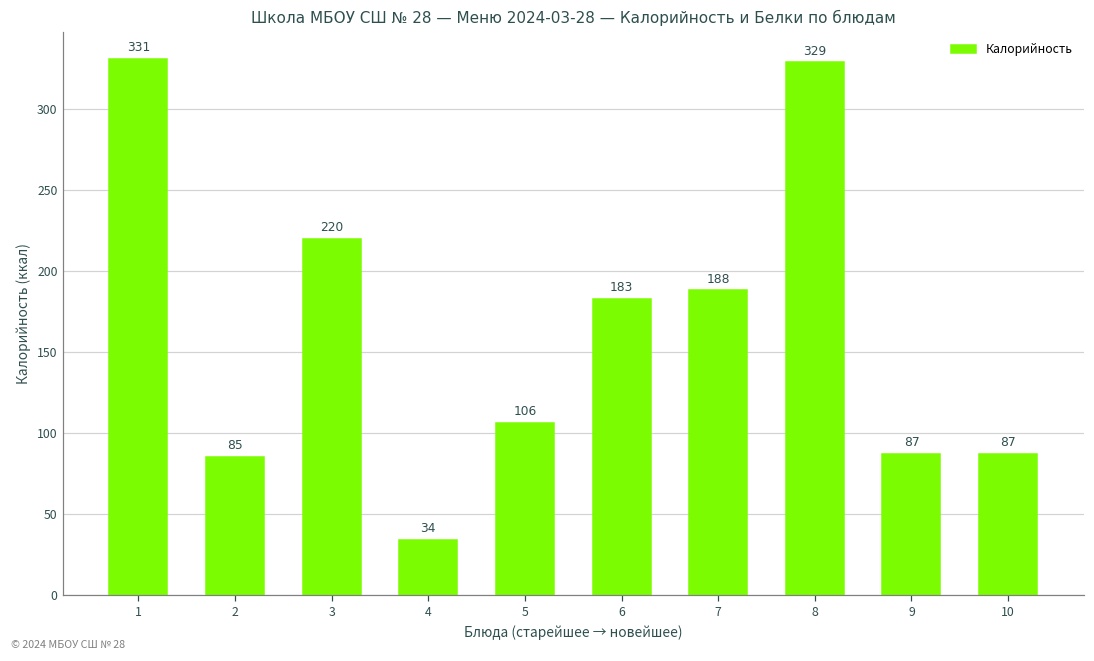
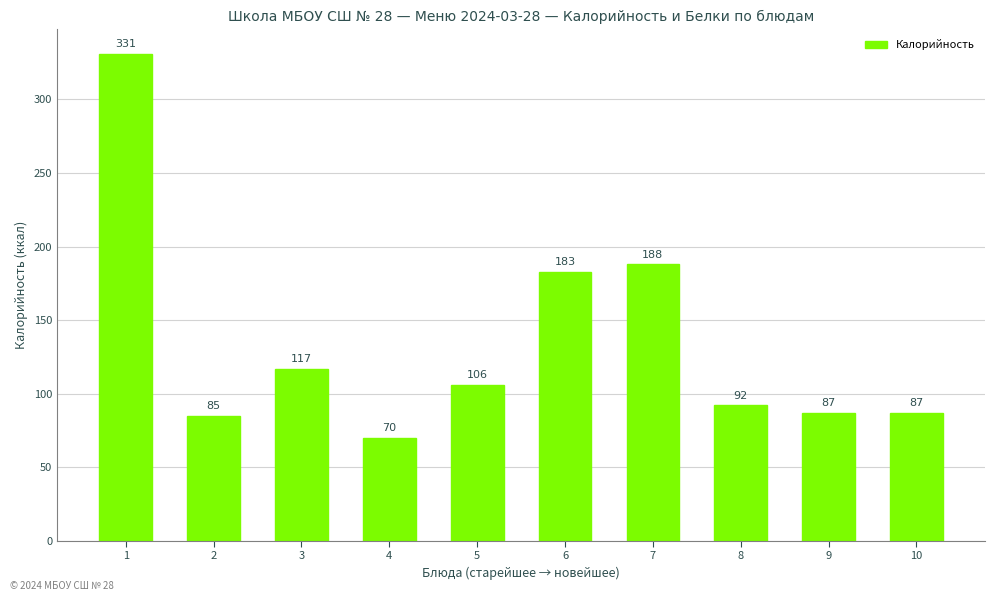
3: 220 -> 117
4: 34 -> 70
8: 329 -> 92
